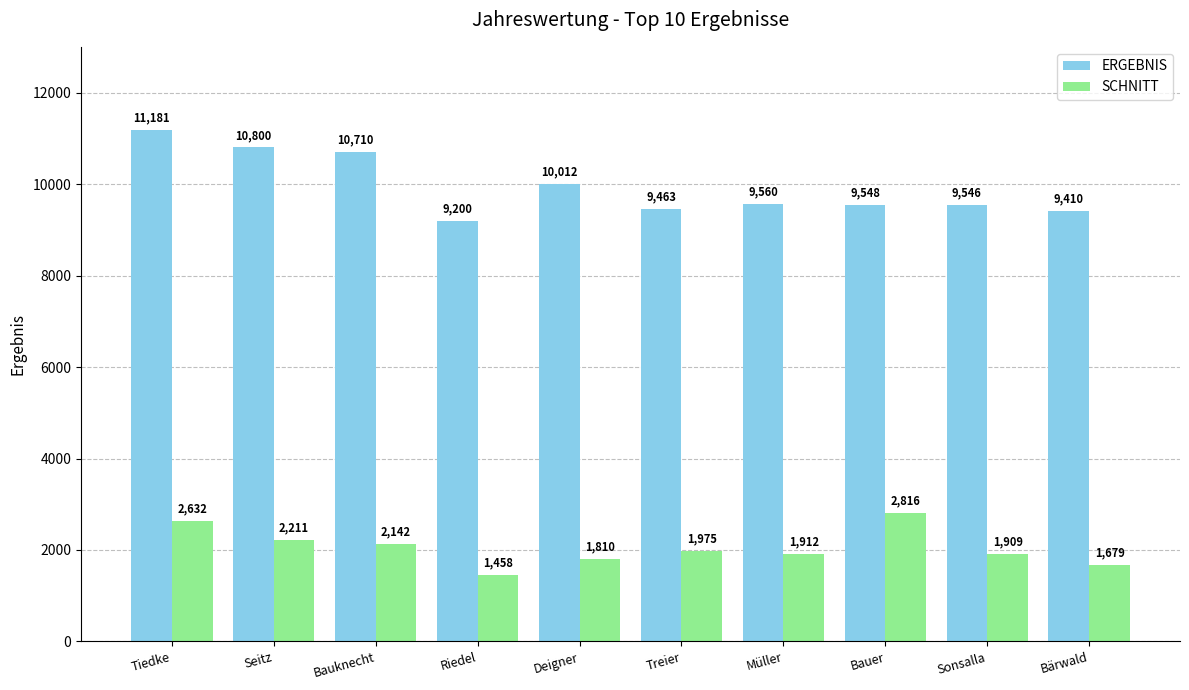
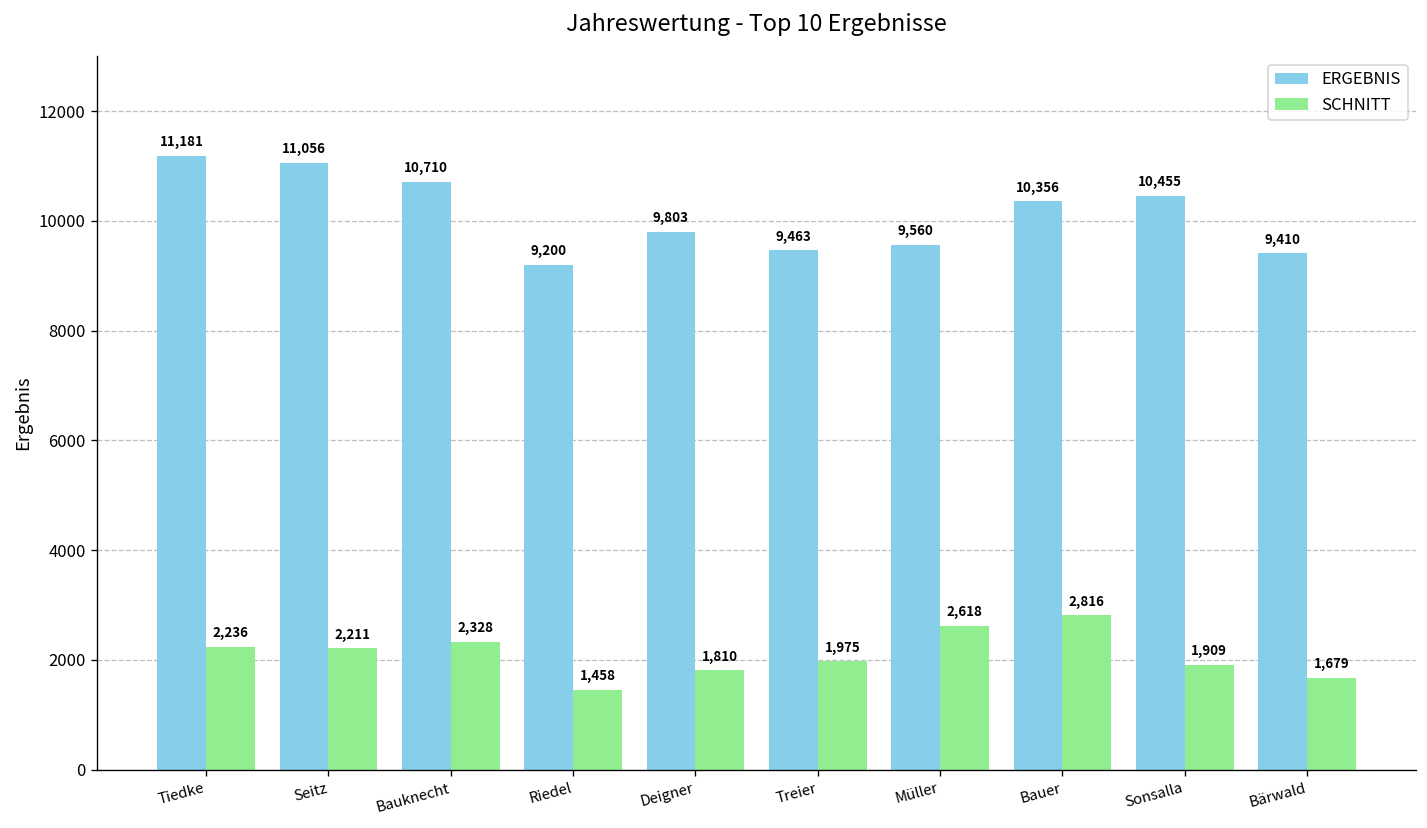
SCHNITT, Tiedke: 2,632 -> 2,236
ERGEBNIS, Seitz: 10,800 -> 11,056
SCHNITT, Bauknecht: 2,142 -> 2,328
ERGEBNIS, Deigner: 10,012 -> 9,803
SCHNITT, Müller: 1,912 -> 2,618
ERGEBNIS, Bauer: 9,548 -> 10,356
ERGEBNIS, Sonsalla: 9,546 -> 10,455
